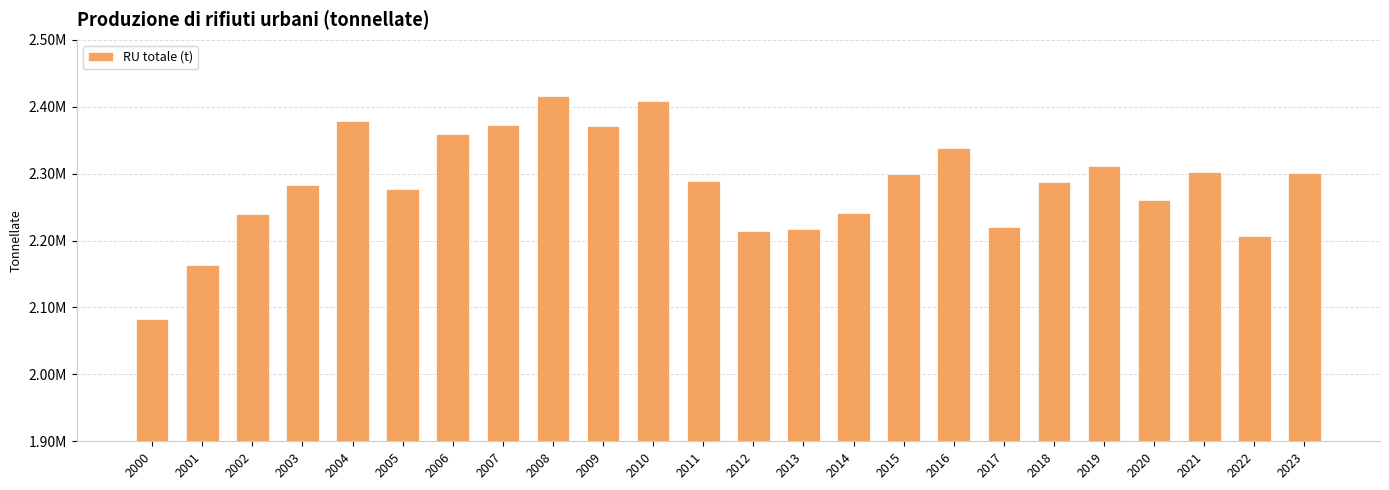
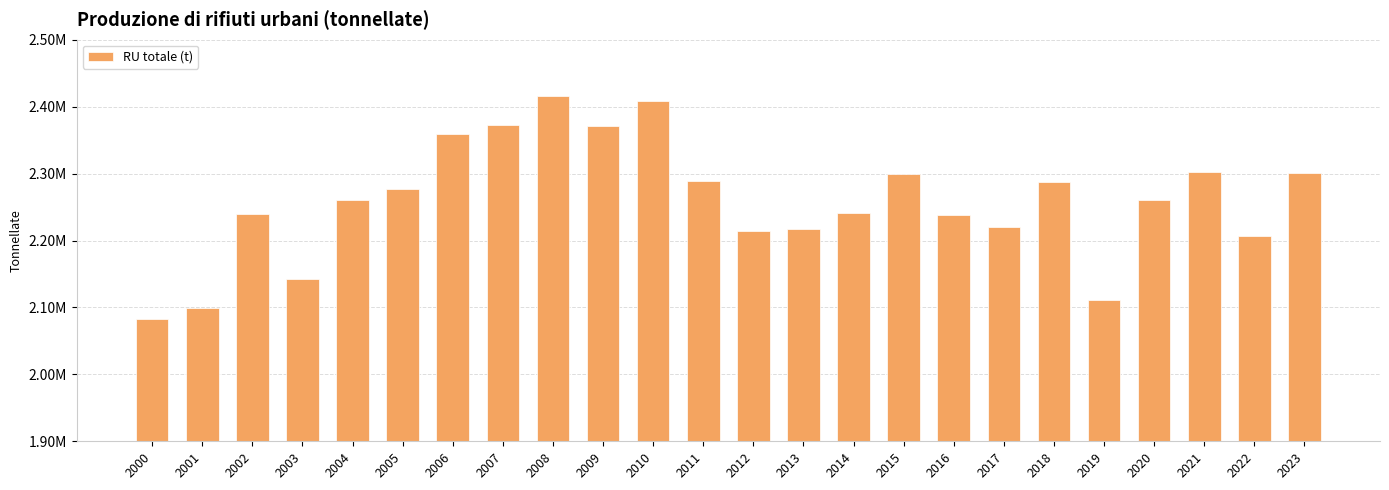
2001: 2160000 -> 2100000
2003: 2280000 -> 2140000
2004: 2380000 -> 2260000
2016: 2340000 -> 2240000
2019: 2310000 -> 2110000
